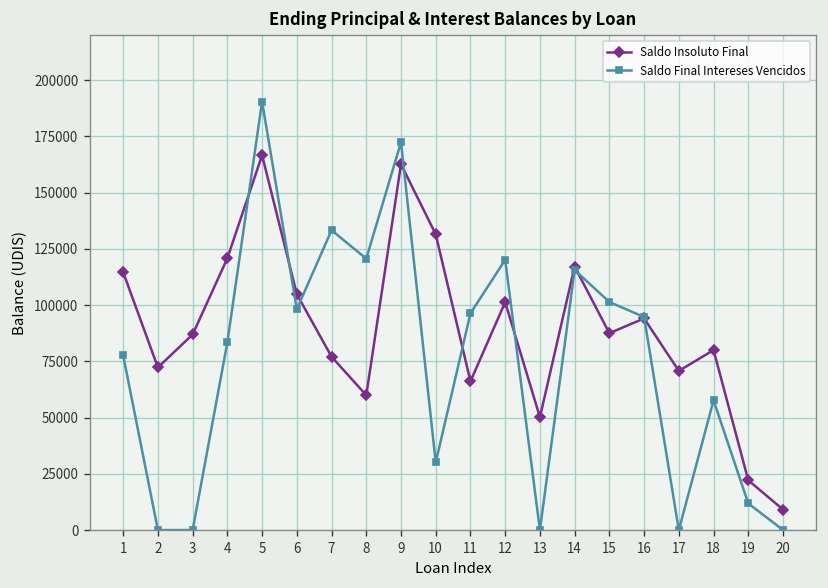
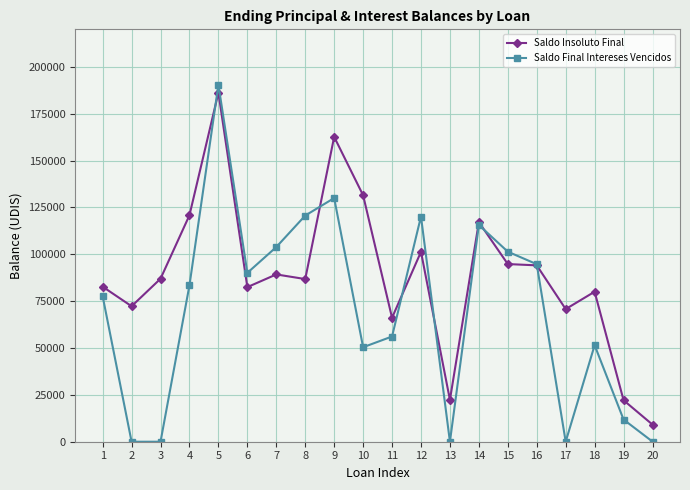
Saldo Insoluto Final, 1: 115000 -> 83000
Saldo Insoluto Final, 5: 167000 -> 186000
Saldo Insoluto Final, 6: 105000 -> 82000
Saldo Final Intereses Vencidos, 6: 98000 -> 90000
Saldo Insoluto Final, 7: 77000 -> 89000
Saldo Final Intereses Vencidos, 7: 133000 -> 104000
Saldo Insoluto Final, 8: 60000 -> 87000
Saldo Final Intereses Vencidos, 9: 172000 -> 130000
Saldo Final Intereses Vencidos, 10: 30000 -> 50000
Saldo Final Intereses Vencidos, 11: 96000 -> 56000
Saldo Insoluto Final, 13: 50000 -> 22000
Saldo Insoluto Final, 15: 88000 -> 95000
Saldo Final Intereses Vencidos, 18: 58000 -> 51000
